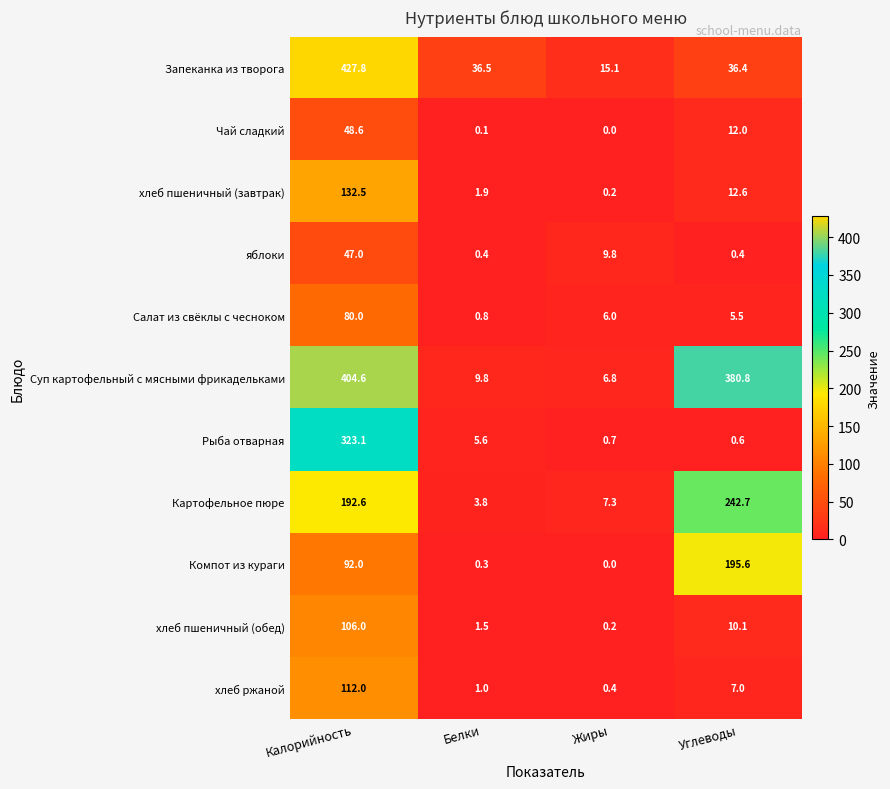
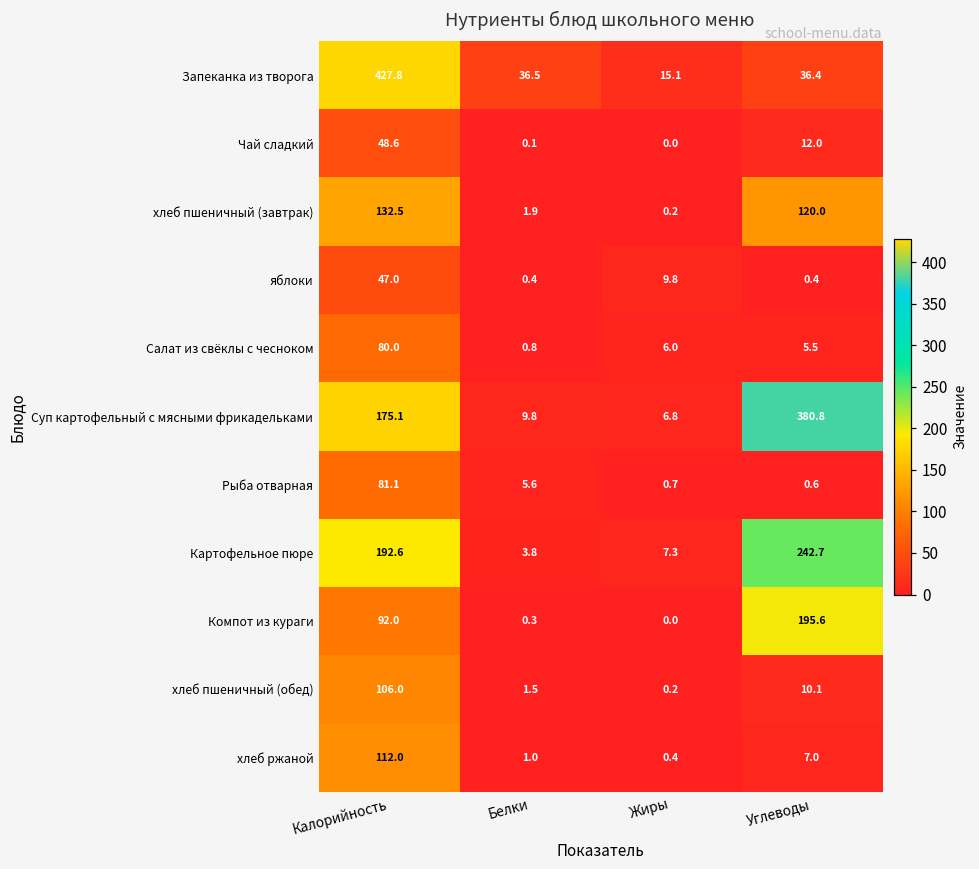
хлеб пшеничный (завтрак), Углеводы: 12.6 -> 120.0
Суп картофельный с мясными фрикадельками, Калорийность: 404.6 -> 175.1
Рыба отварная, Калорийность: 323.1 -> 81.1
